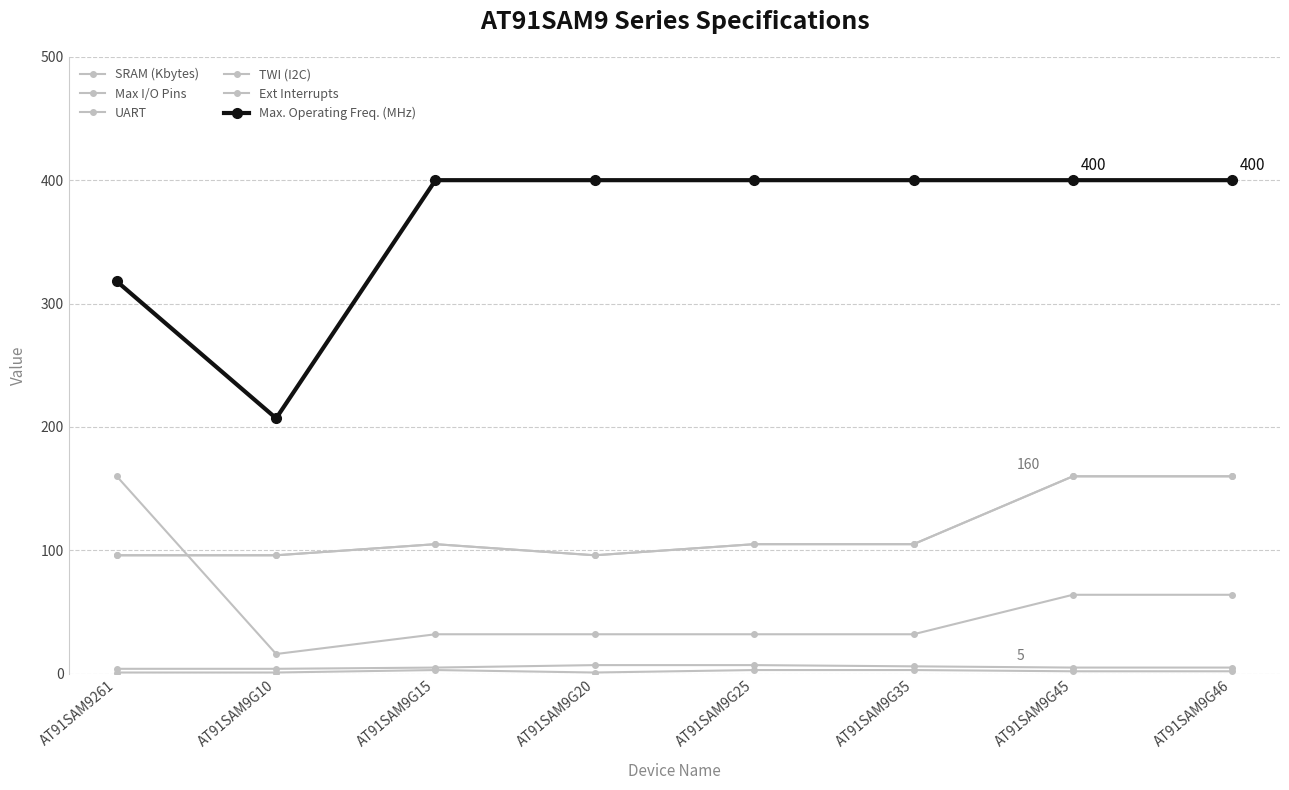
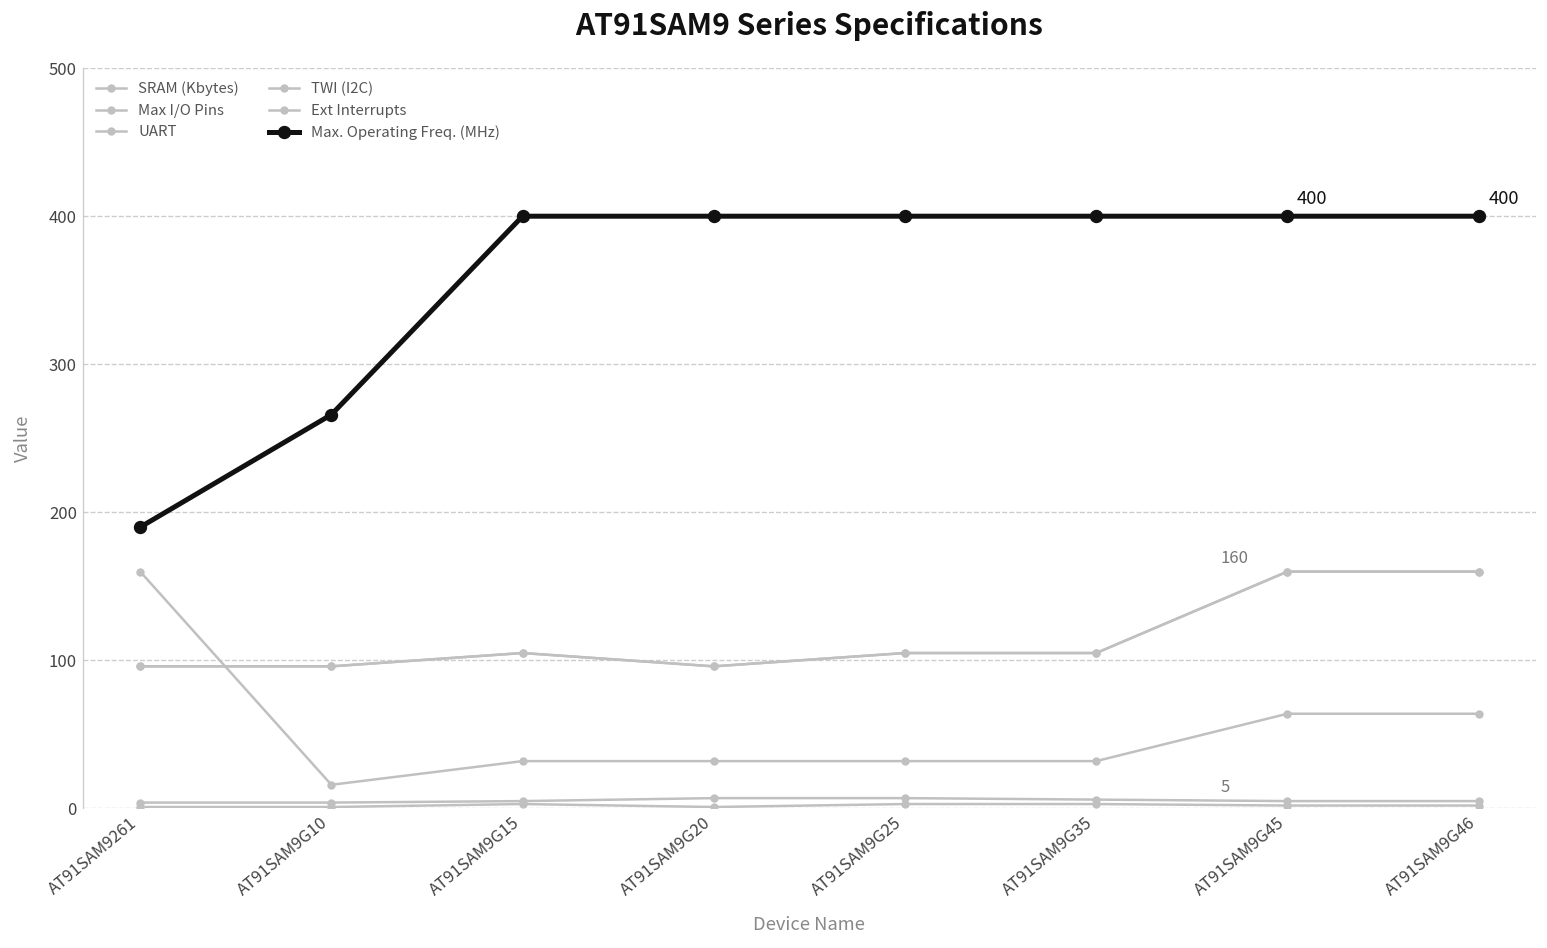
Max. Operating Freq. (MHz), AT91SAM9261: 318 -> 190
Max. Operating Freq. (MHz), AT91SAM9G10: 207 -> 266
